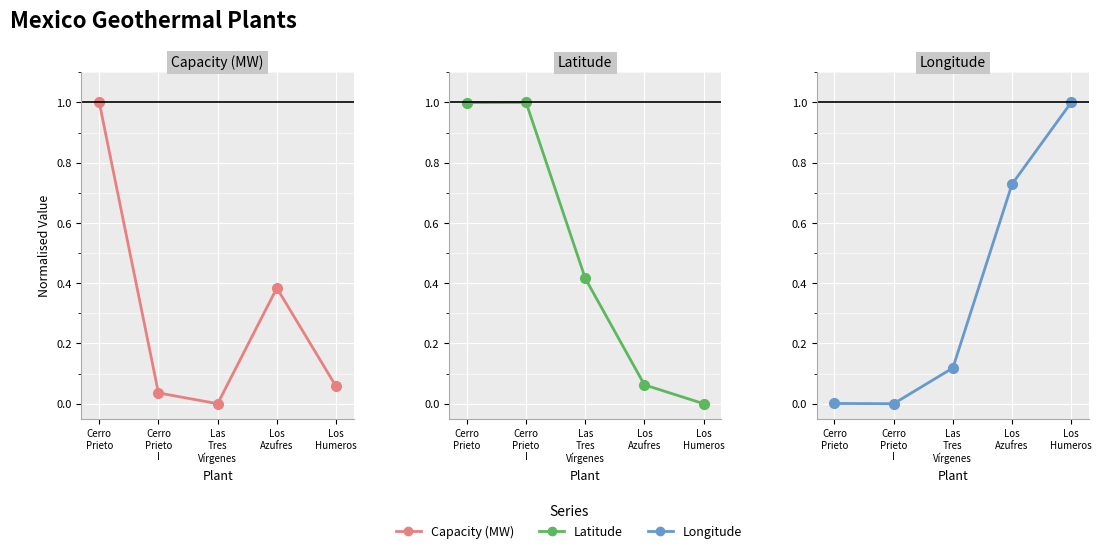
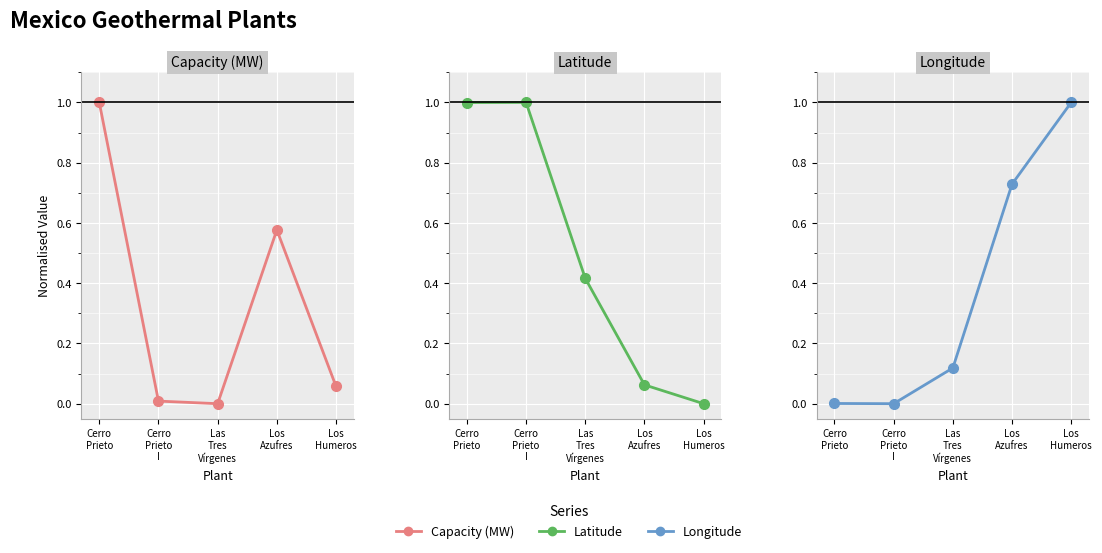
Capacity (MW), Cerro Prieto I: 0.04 -> 0.01
Capacity (MW), Los Azufres: 0.38 -> 0.58
